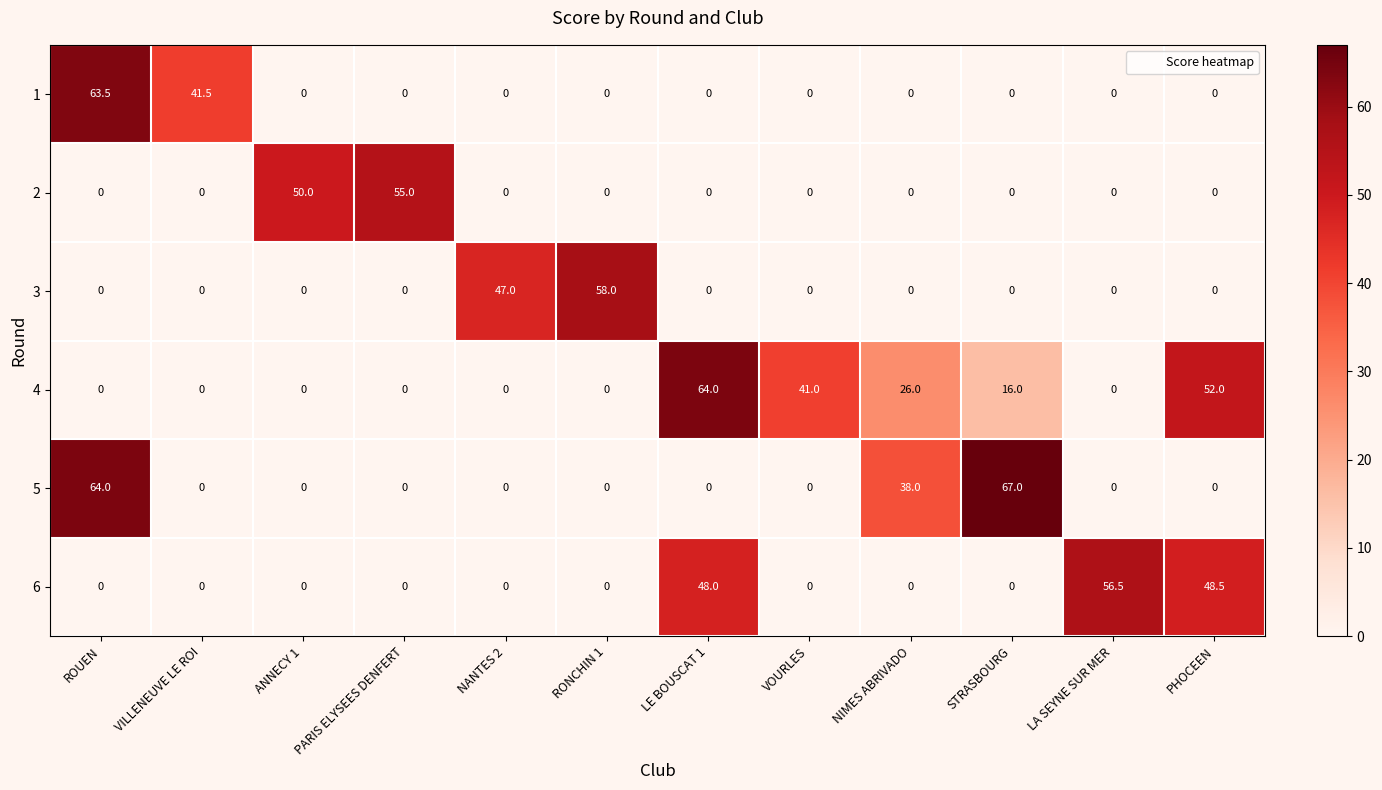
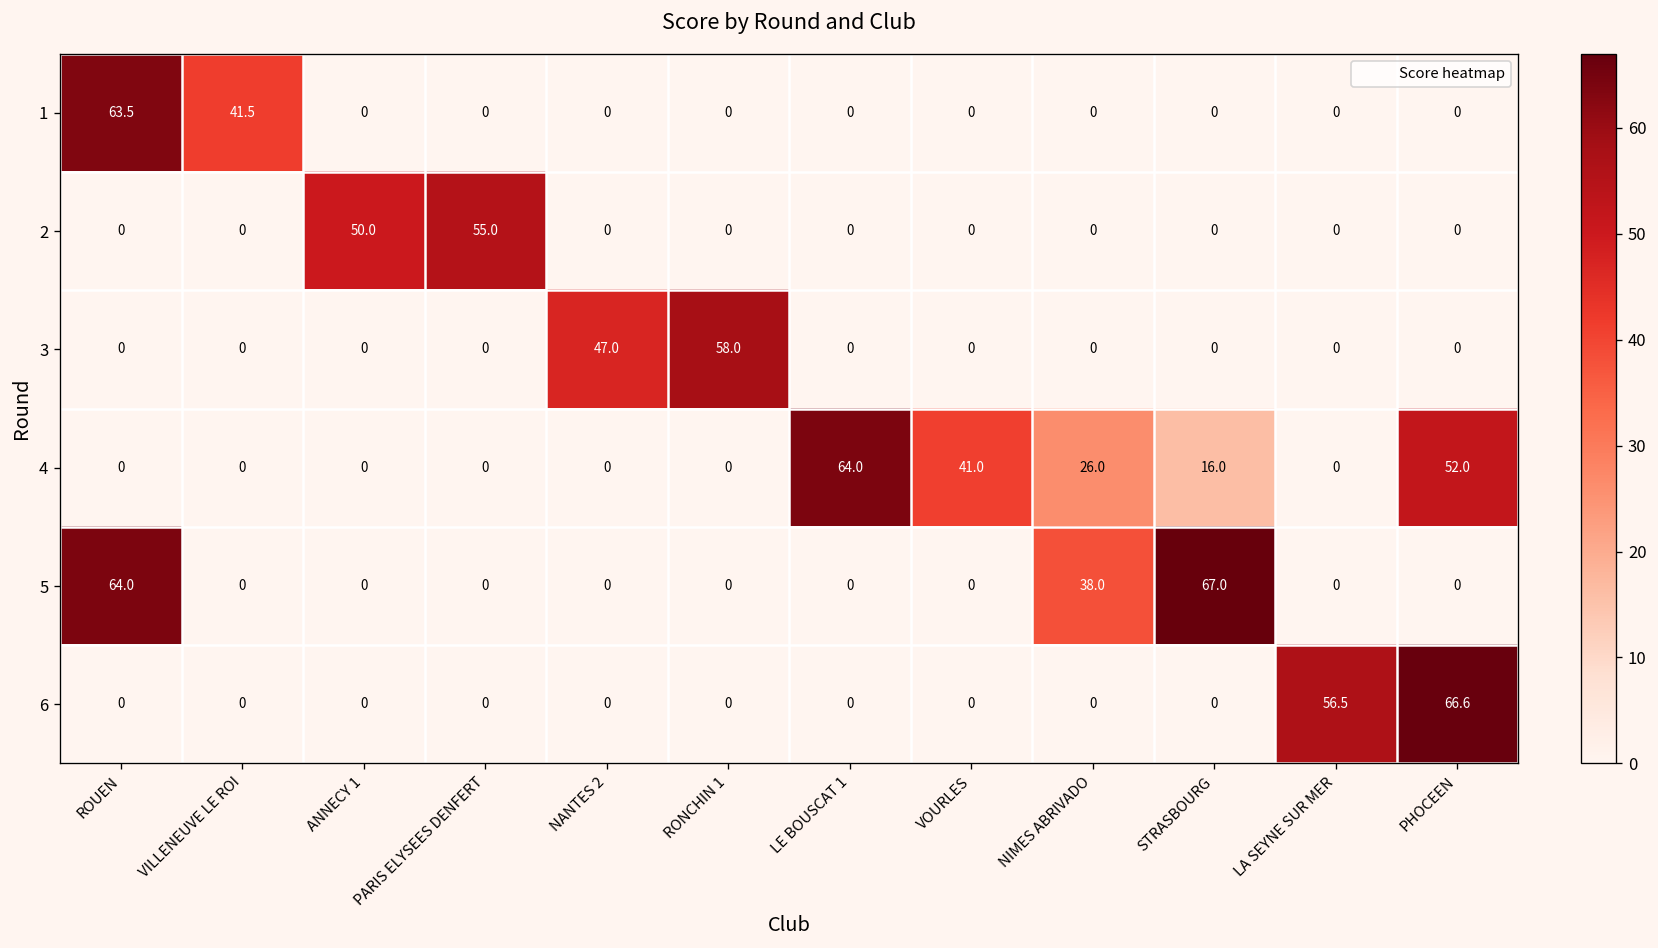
6, LE BOUSCAT 1: 48.0 -> 0
6, PHOCEEN: 48.5 -> 66.6
